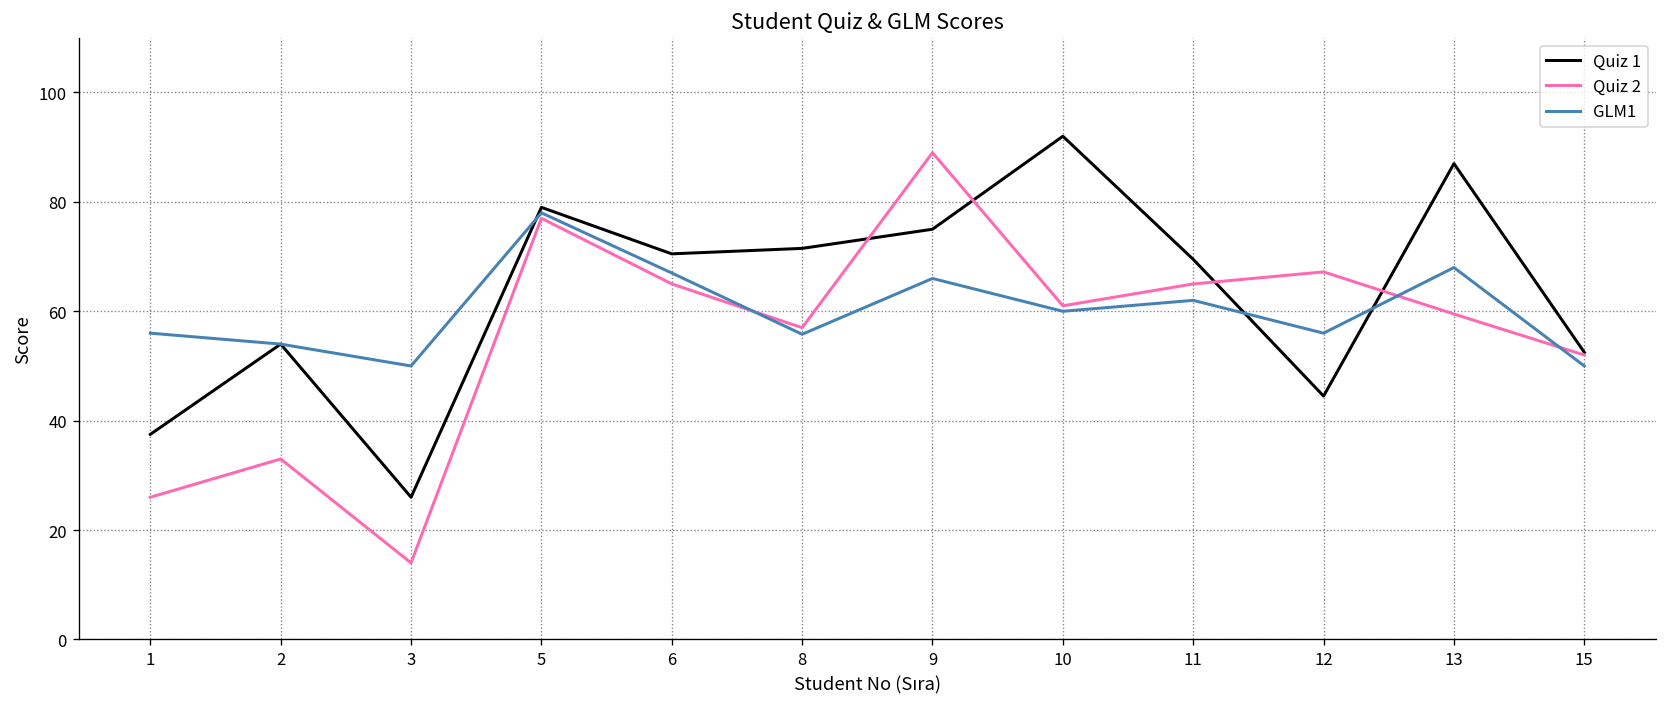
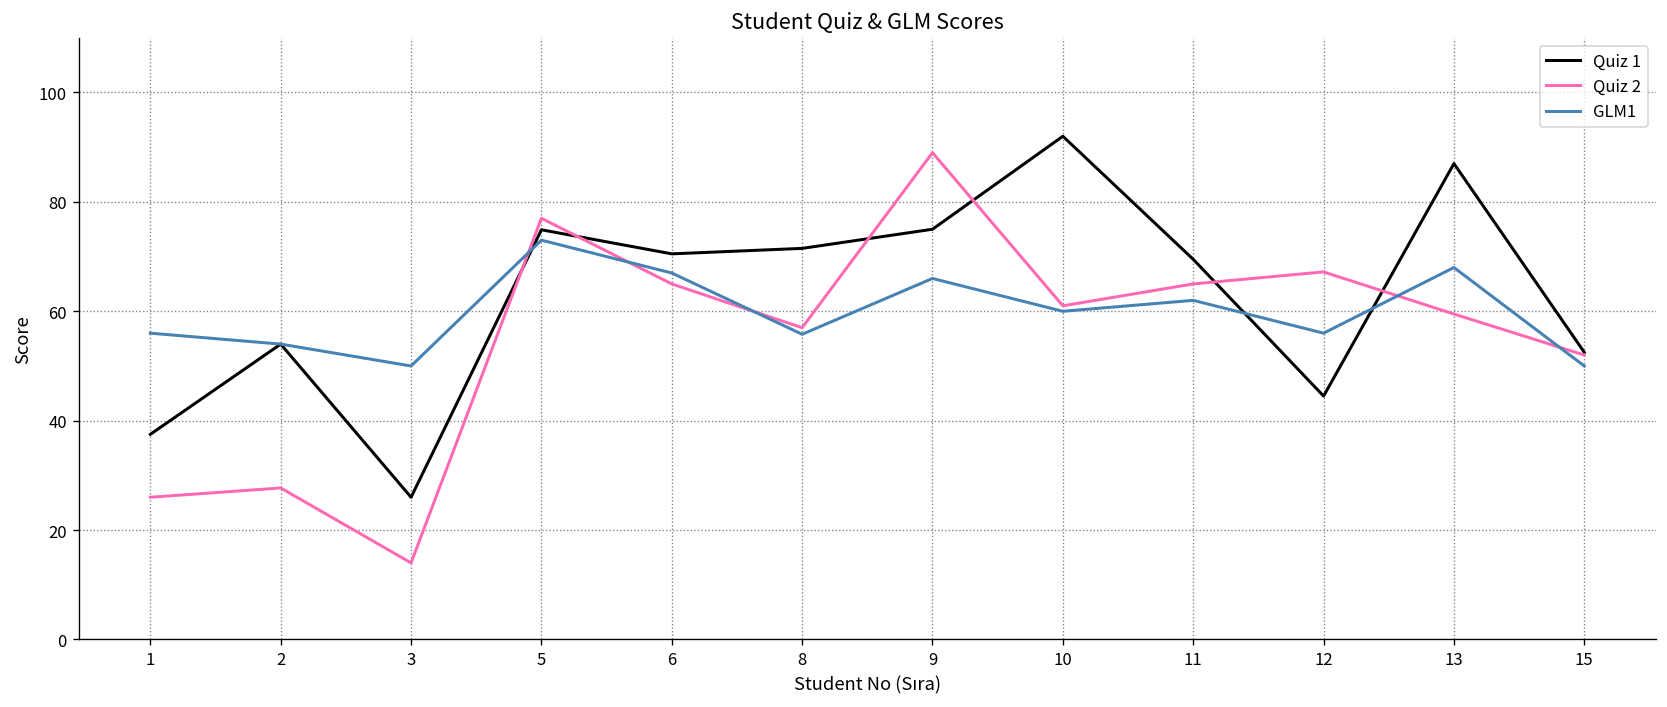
Quiz 2, 2: 33 -> 28
Quiz 1, 5: 79 -> 75
GLM1, 5: 78 -> 73
